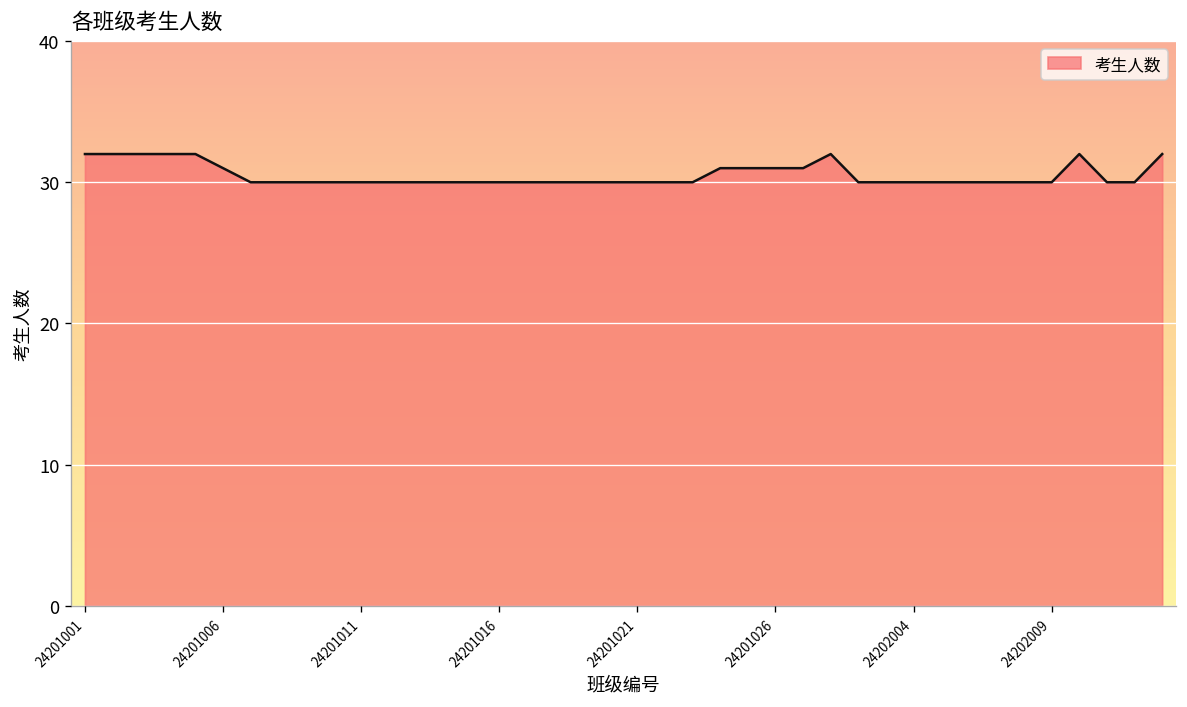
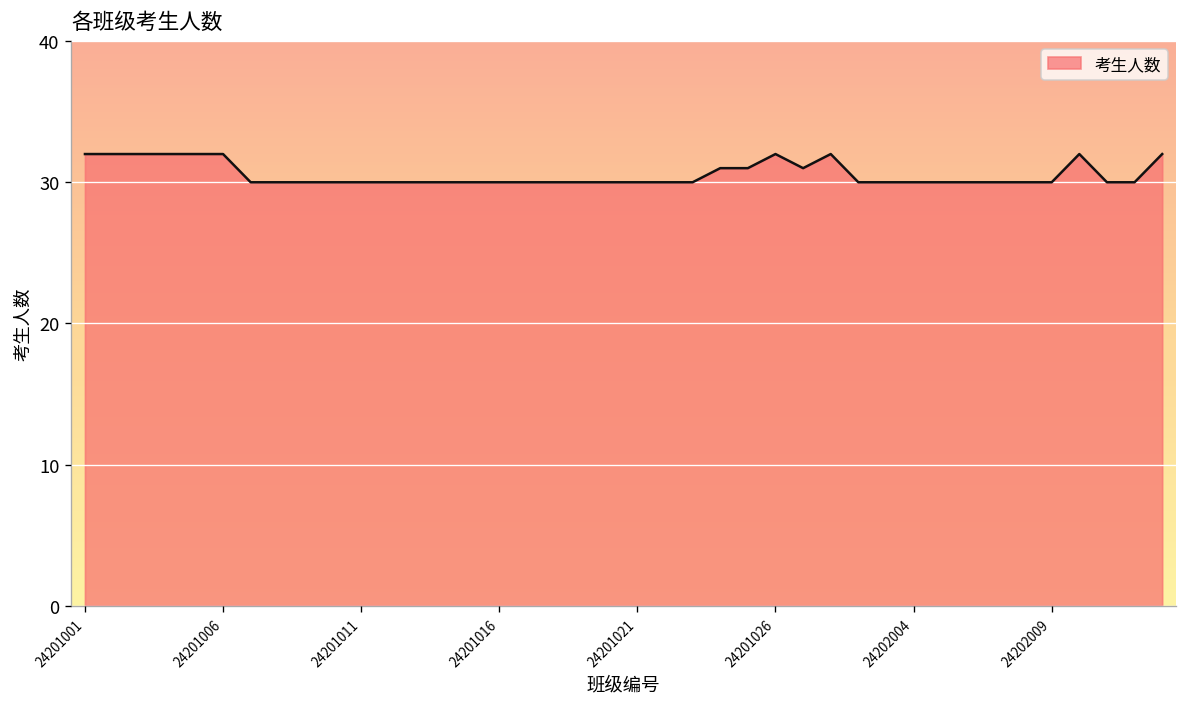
24201006: 31 -> 32
24201026: 31 -> 32
